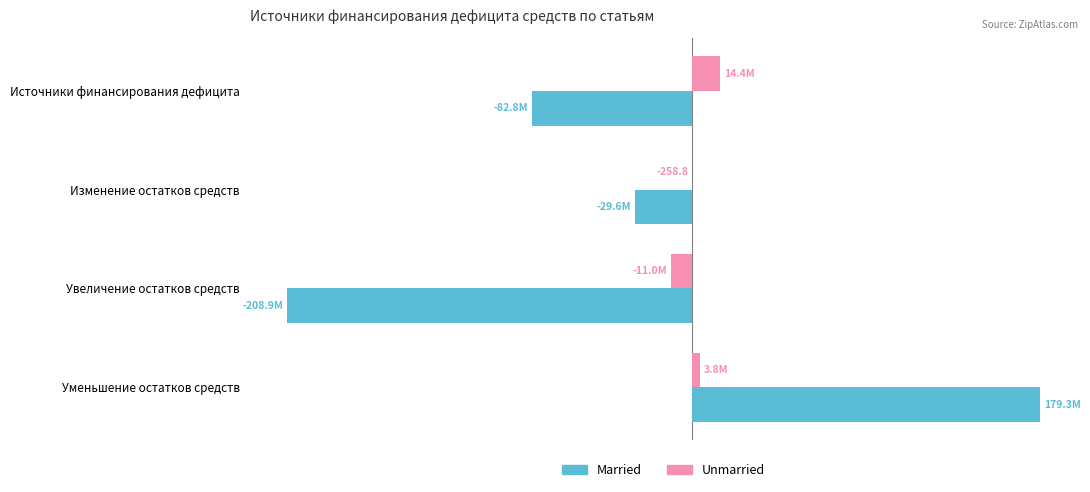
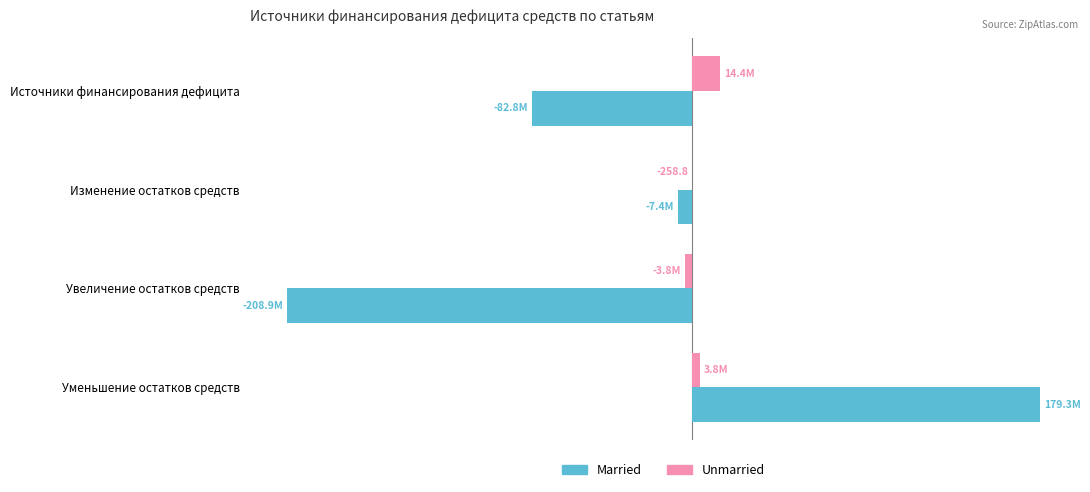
Married, Изменение остатков средств: -29.6M -> -7.4M
Unmarried, Увеличение остатков средств: -11.0M -> -3.8M
